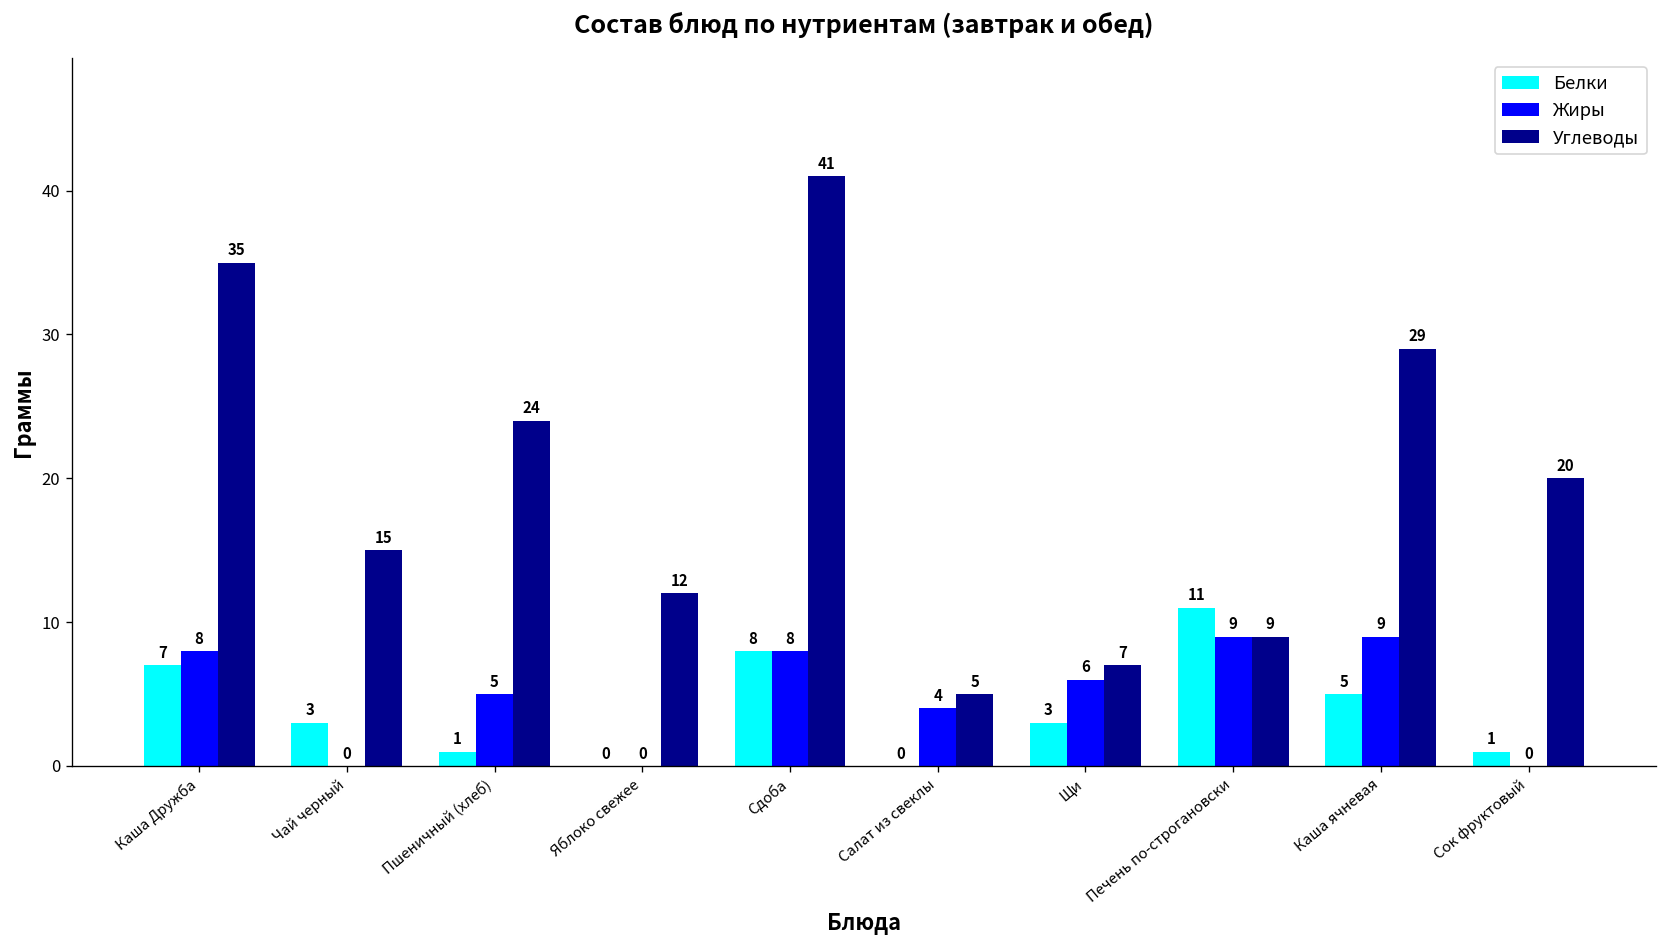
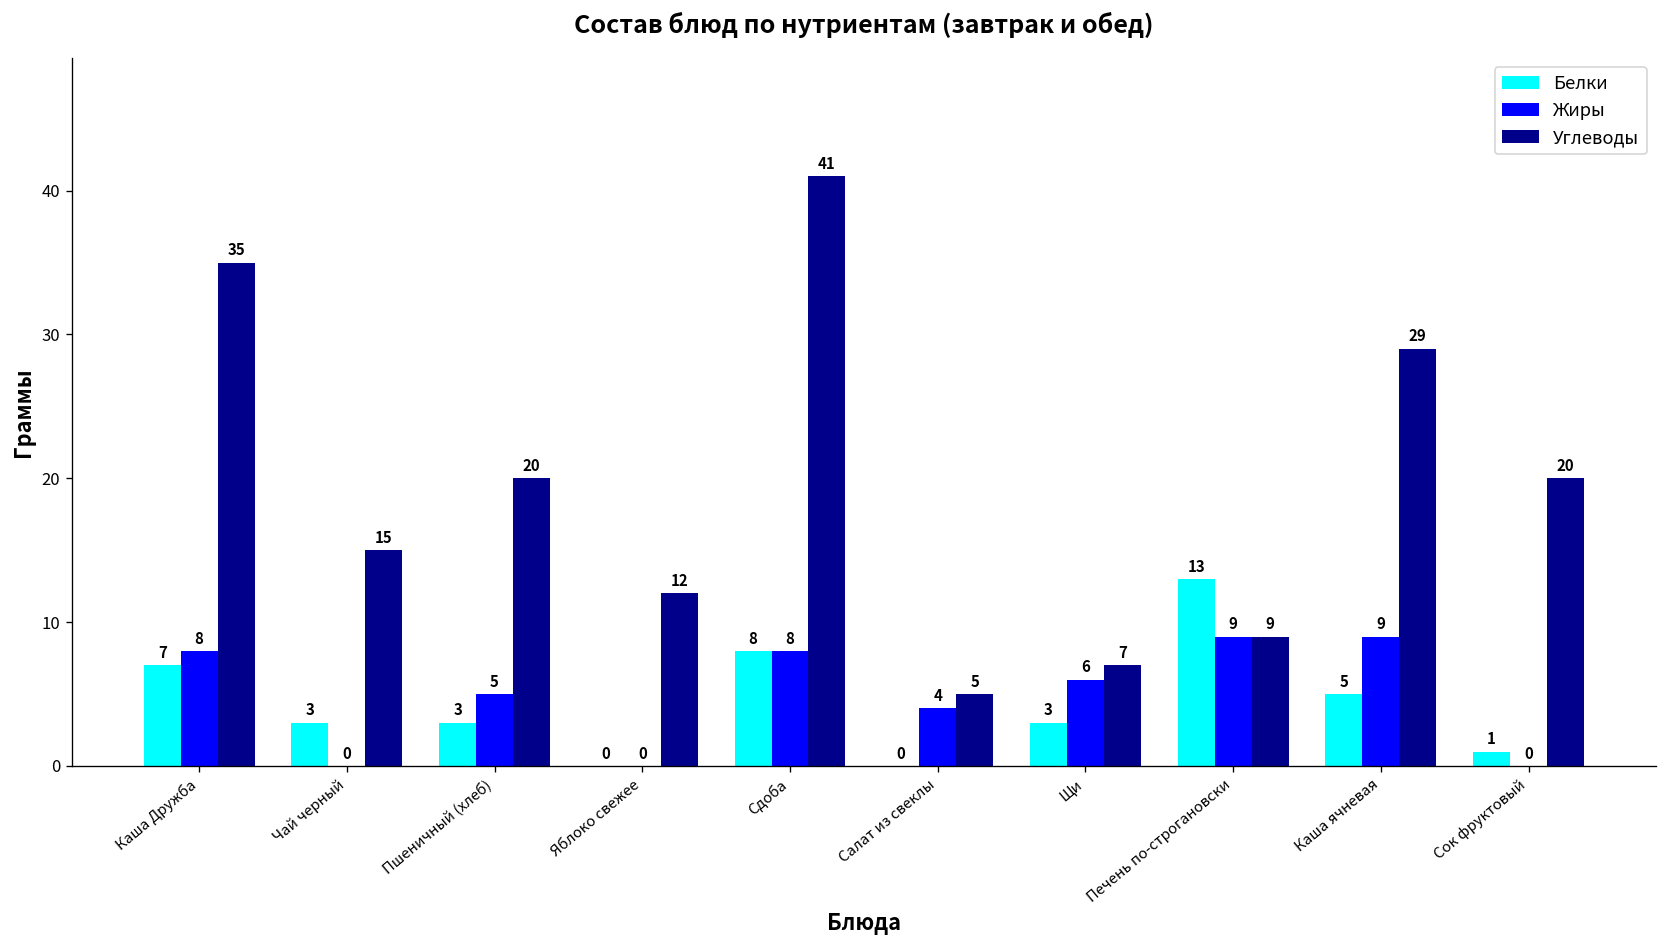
Белки, Пшеничный (хлеб): 1 -> 3
Углеводы, Пшеничный (хлеб): 24 -> 20
Белки, Печень по-строгановски: 11 -> 13
